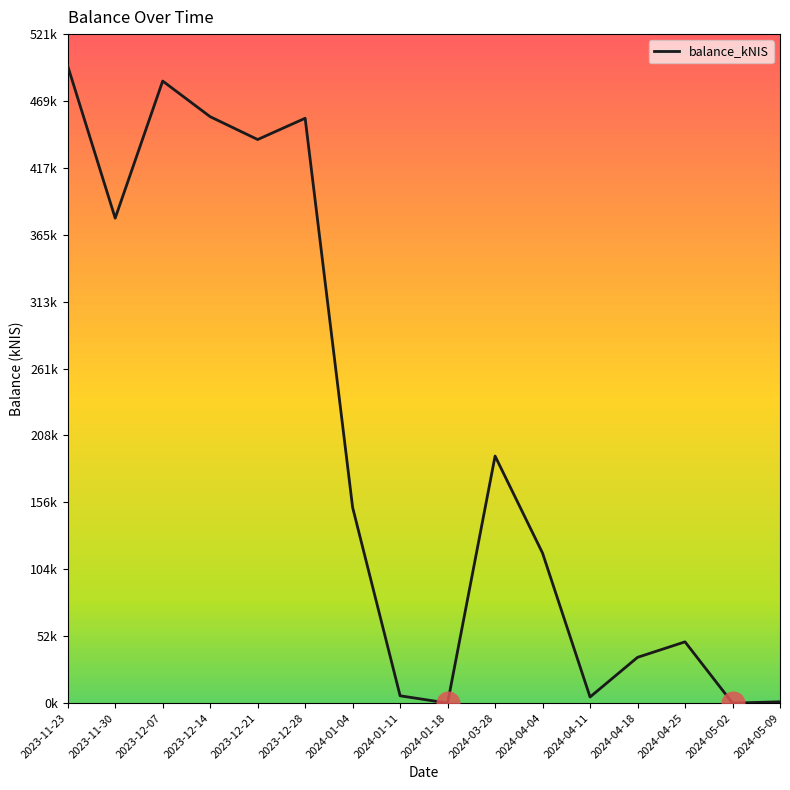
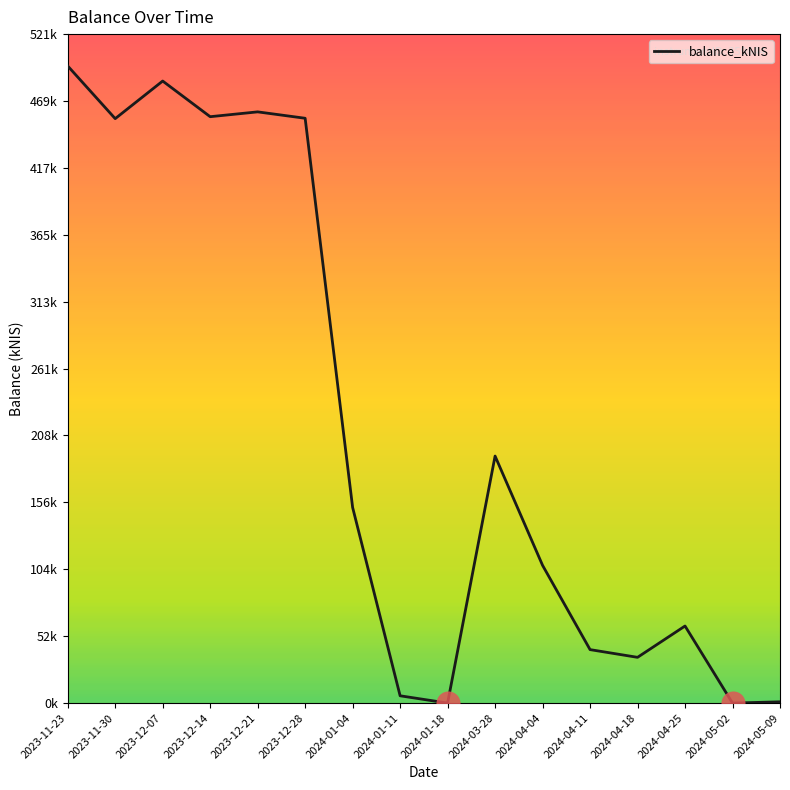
balance_kNIS, 2023-11-30: 378000 -> 455000
balance_kNIS, 2023-12-21: 439000 -> 460000
balance_kNIS, 2024-04-04: 117000 -> 107000
balance_kNIS, 2024-04-11: 5000 -> 42000
balance_kNIS, 2024-04-25: 48000 -> 60000
